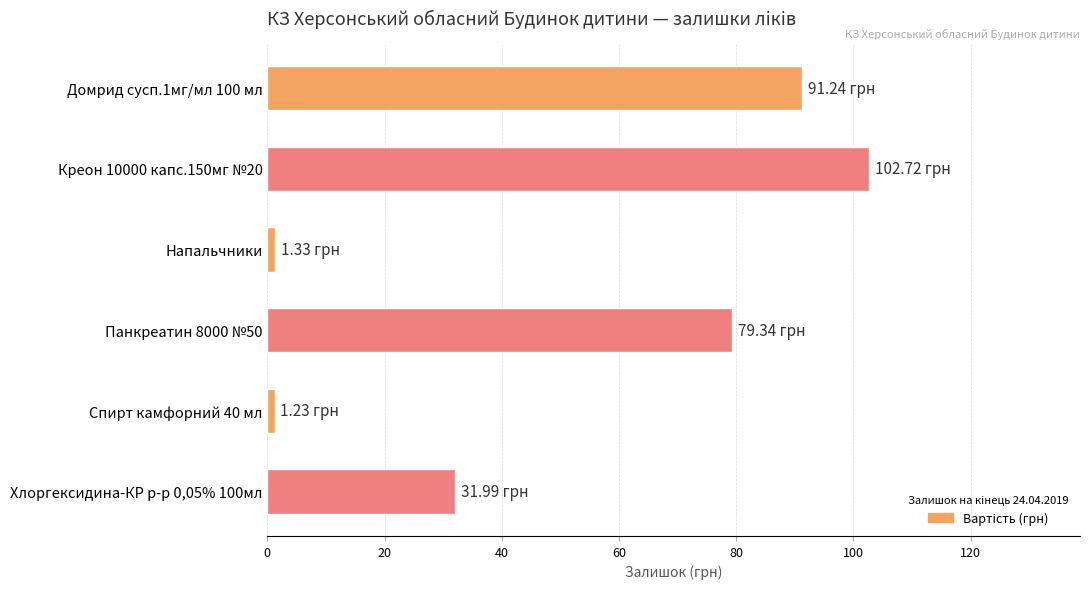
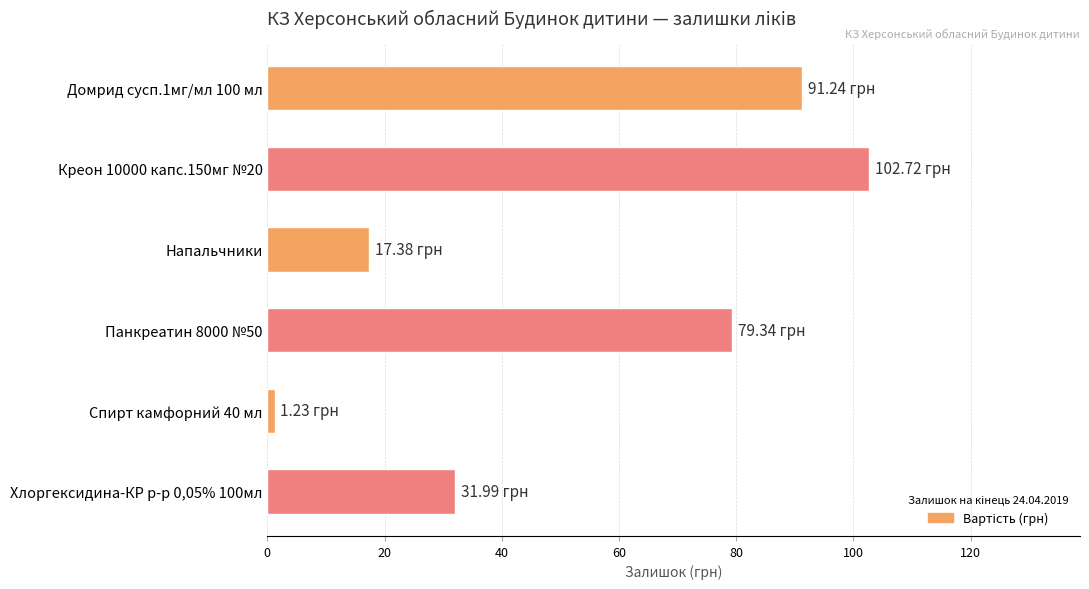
Напальчники: 1.33 -> 17.38
